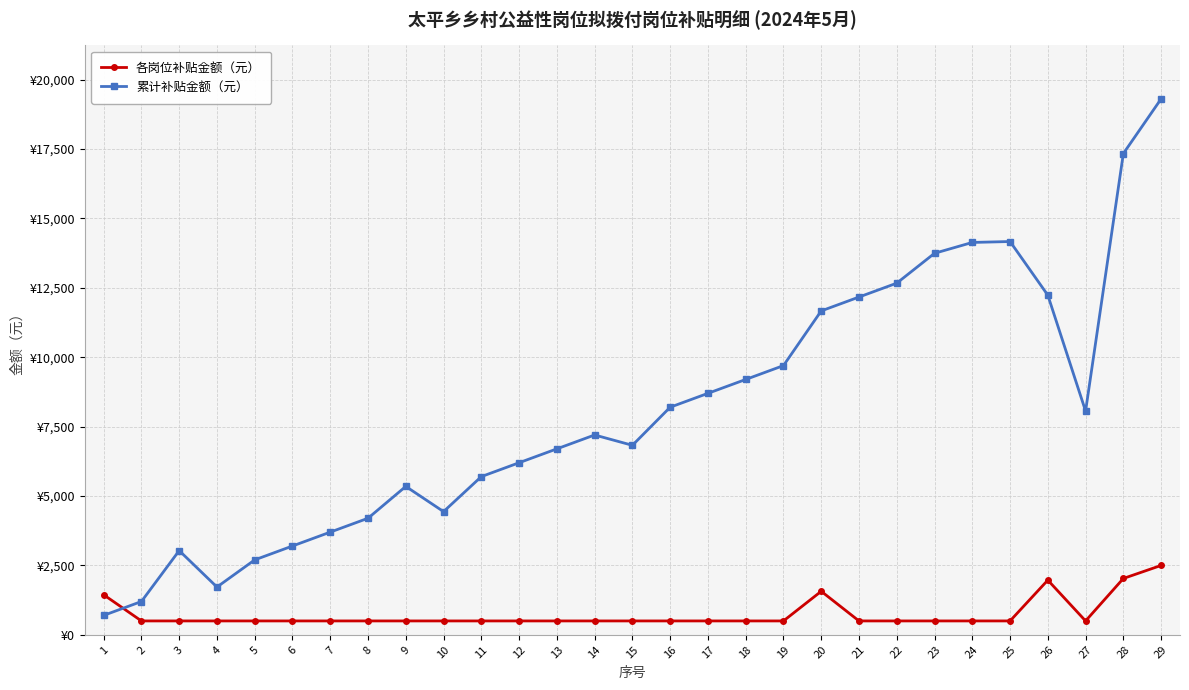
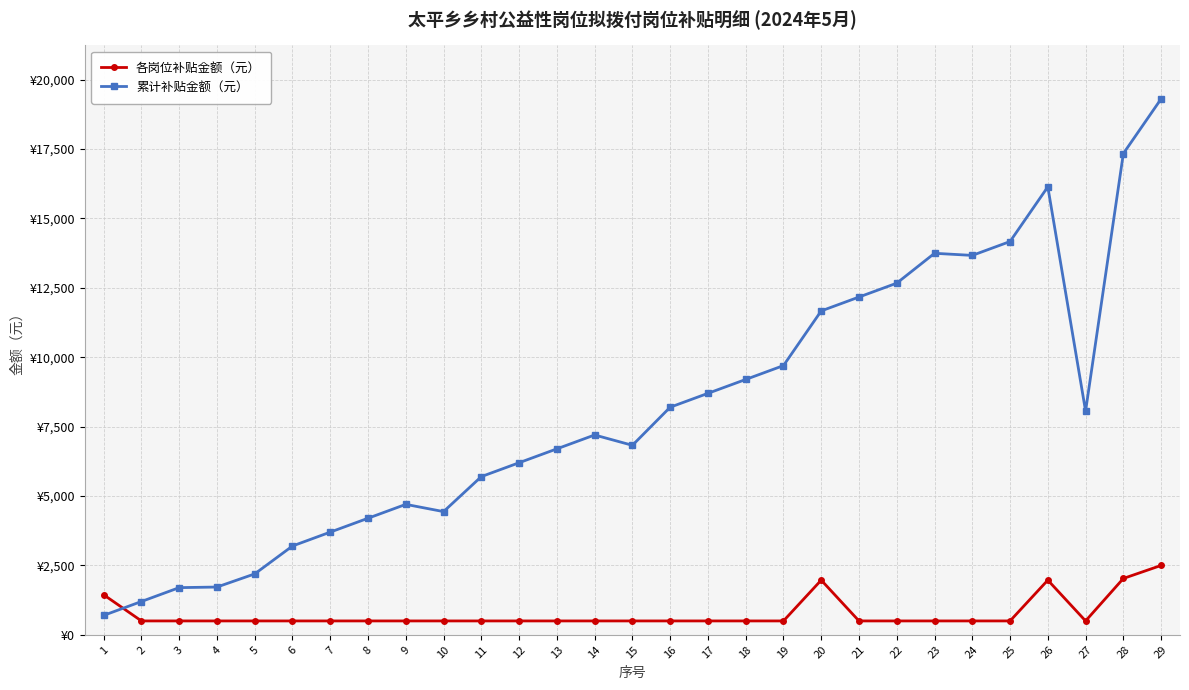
累计补贴金额（元）, 3: ¥3,000 -> ¥1,700
累计补贴金额（元）, 5: ¥2,700 -> ¥2,200
累计补贴金额（元）, 9: ¥5,300 -> ¥4,700
各岗位补贴金额（元）, 20: ¥1,600 -> ¥2,000
累计补贴金额（元）, 24: ¥14,100 -> ¥13,700
累计补贴金额（元）, 26: ¥12,200 -> ¥16,100
